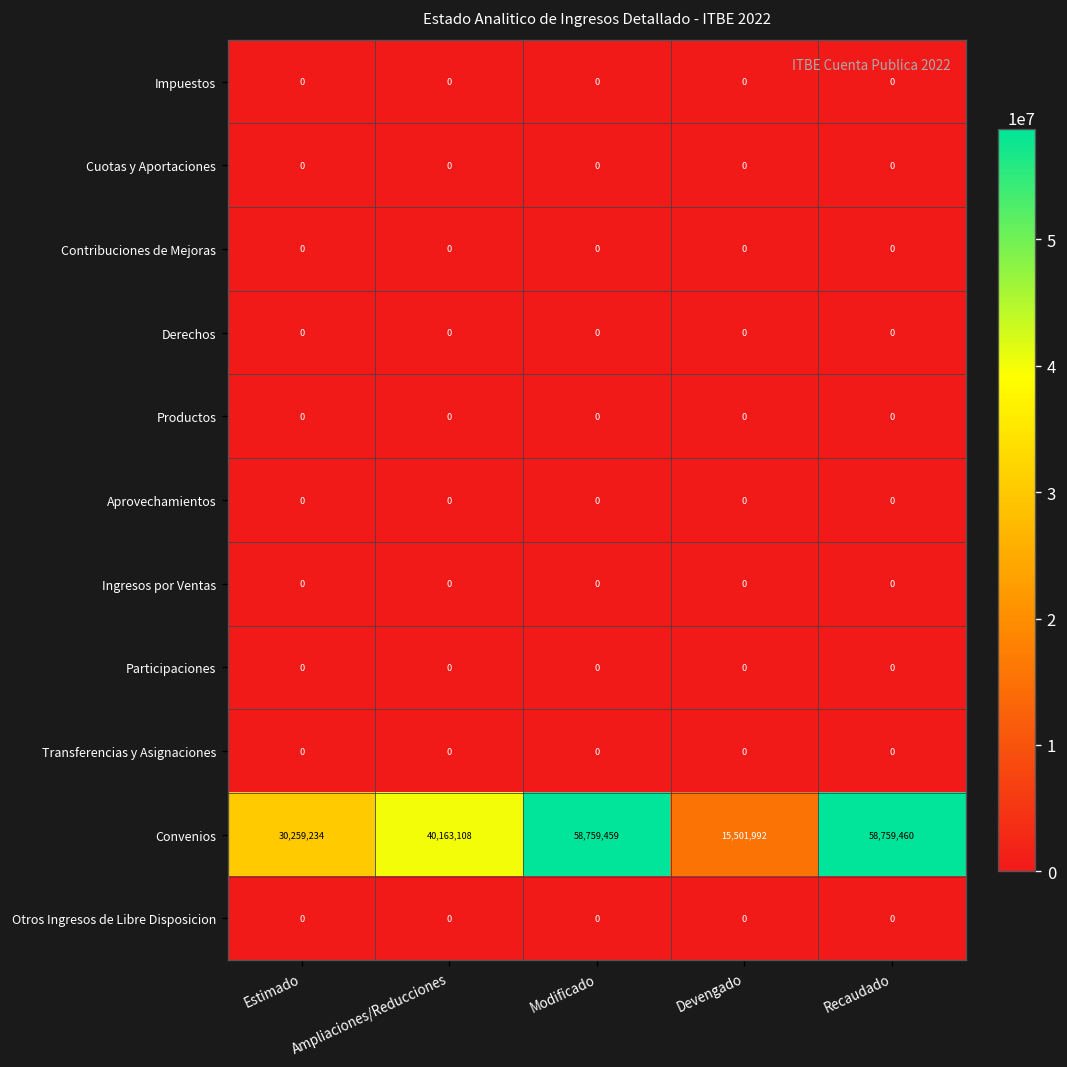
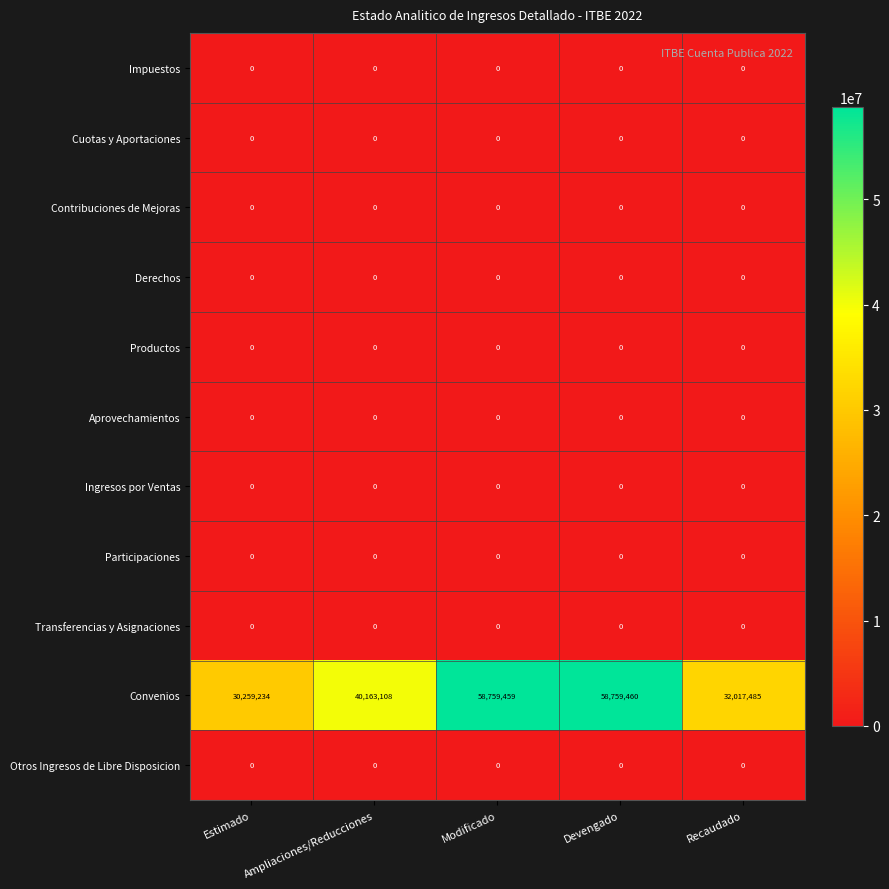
Convenios, Devengado: 15,501,992 -> 58,759,460
Convenios, Recaudado: 58,759,460 -> 32,017,485
